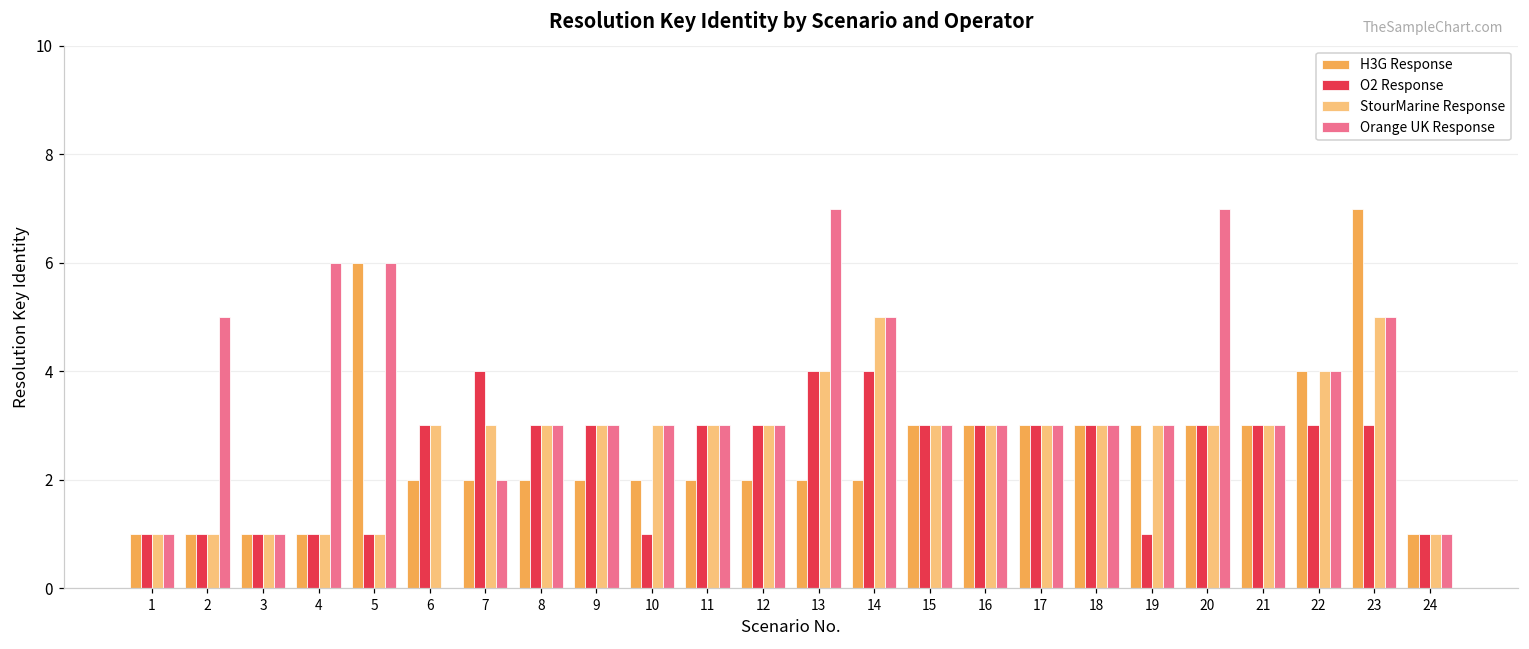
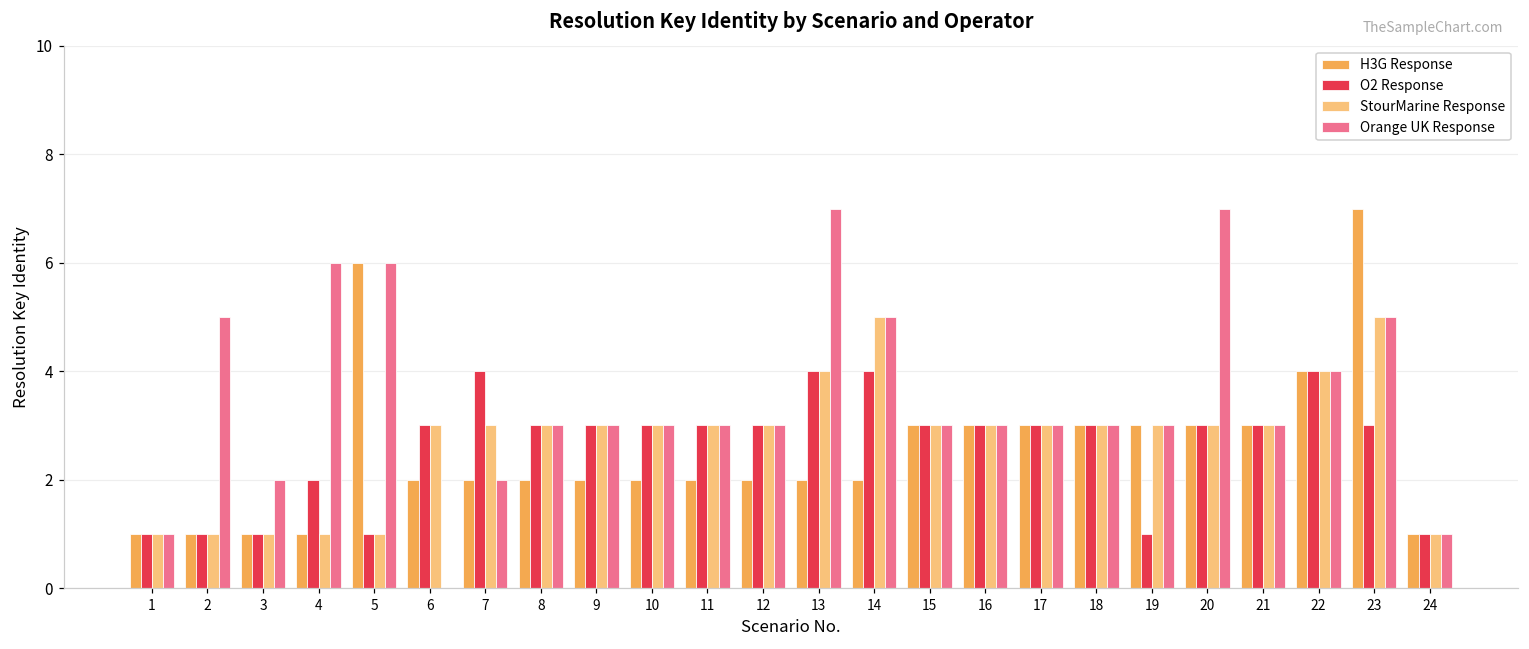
Orange UK Response, 3: 1 -> 2
O2 Response, 4: 1 -> 2
O2 Response, 10: 1 -> 3
O2 Response, 22: 3 -> 4
